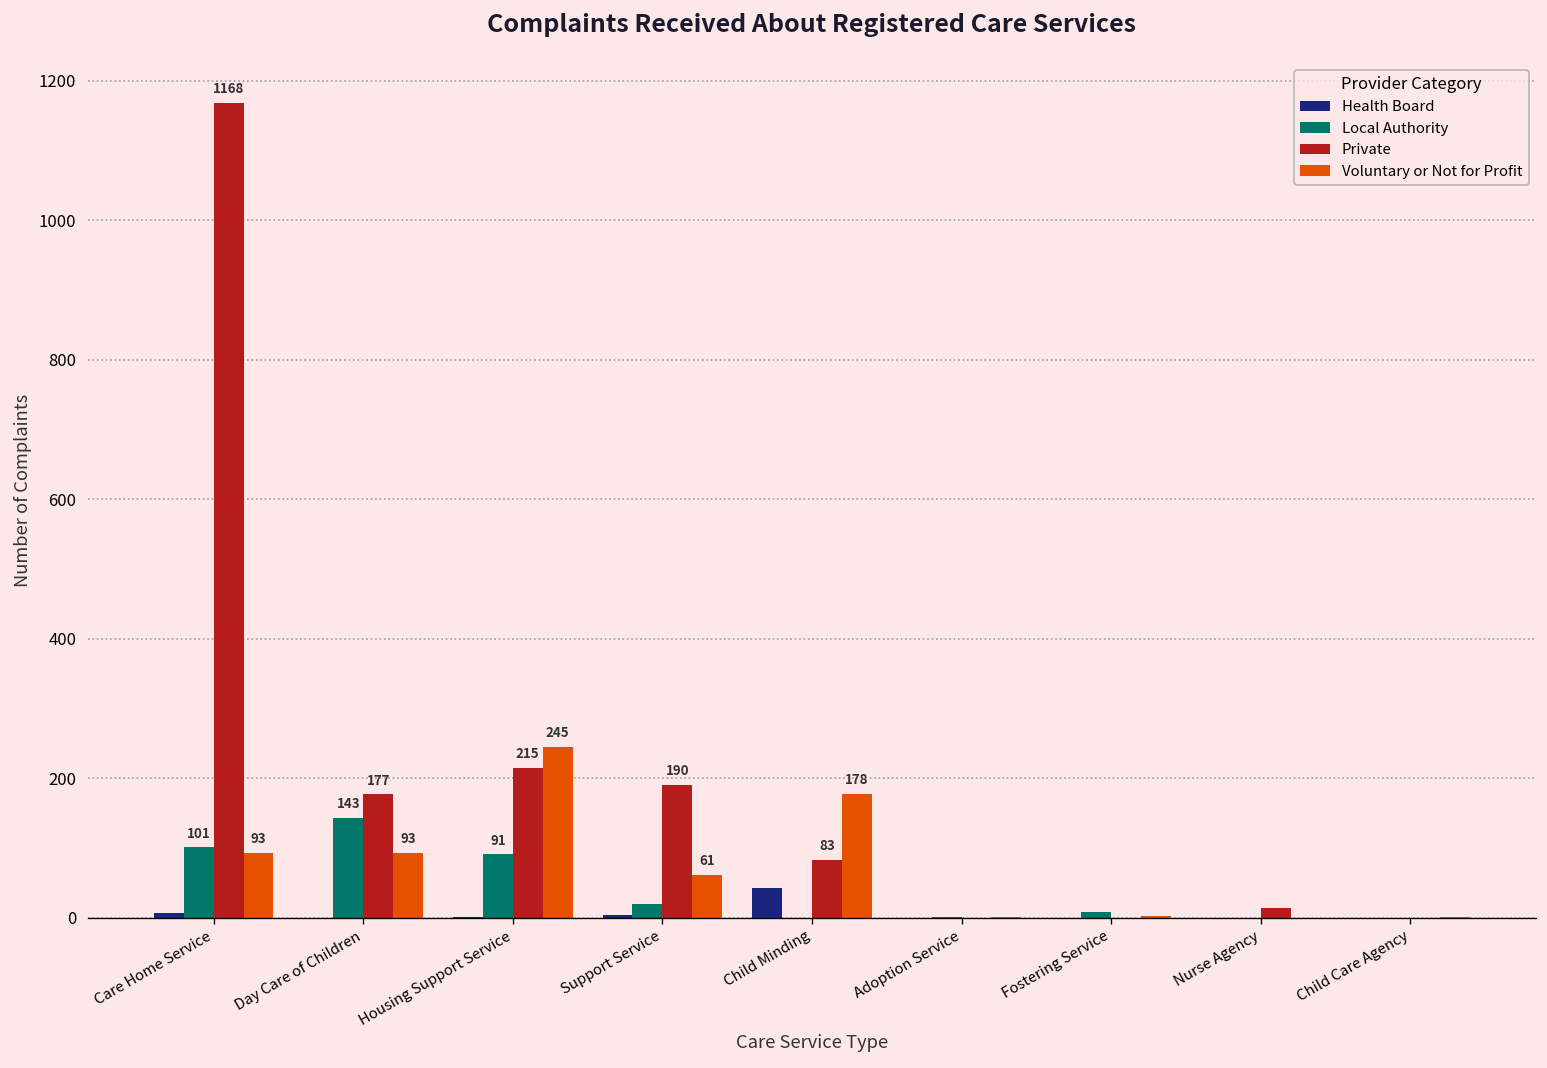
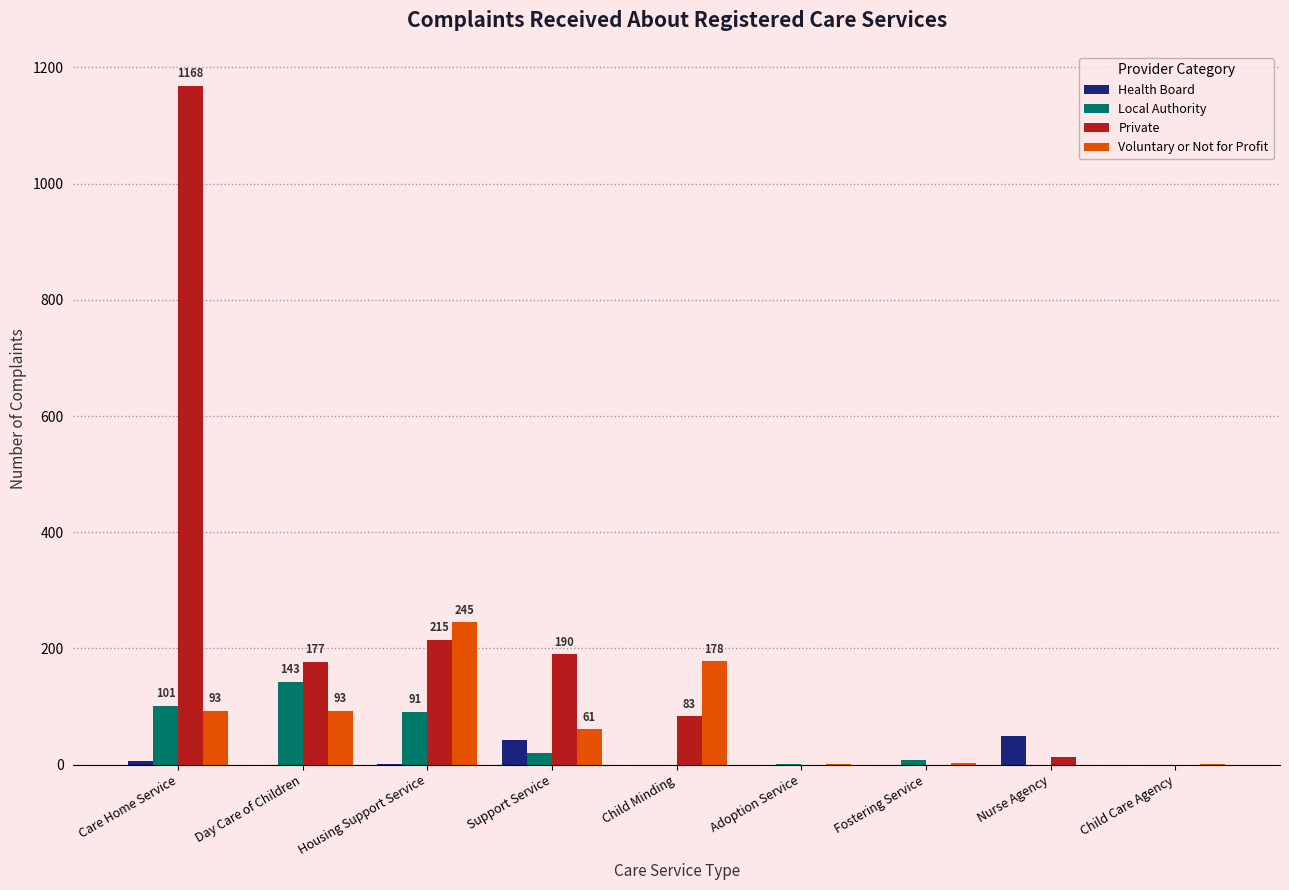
Health Board, Support Service: 0 -> 40
Health Board, Child Minding: 40 -> 0
Health Board, Nurse Agency: 0 -> 50
